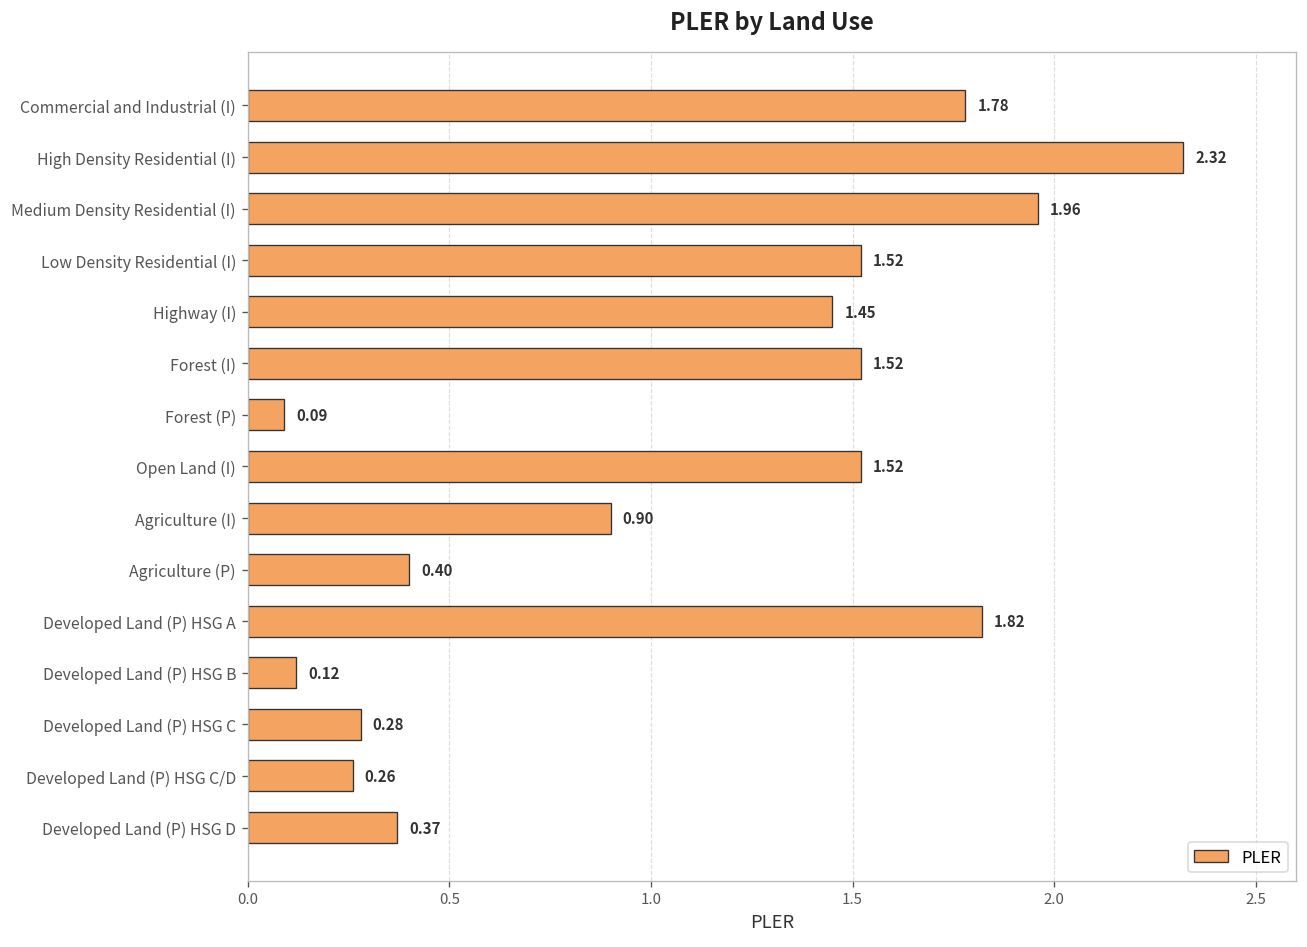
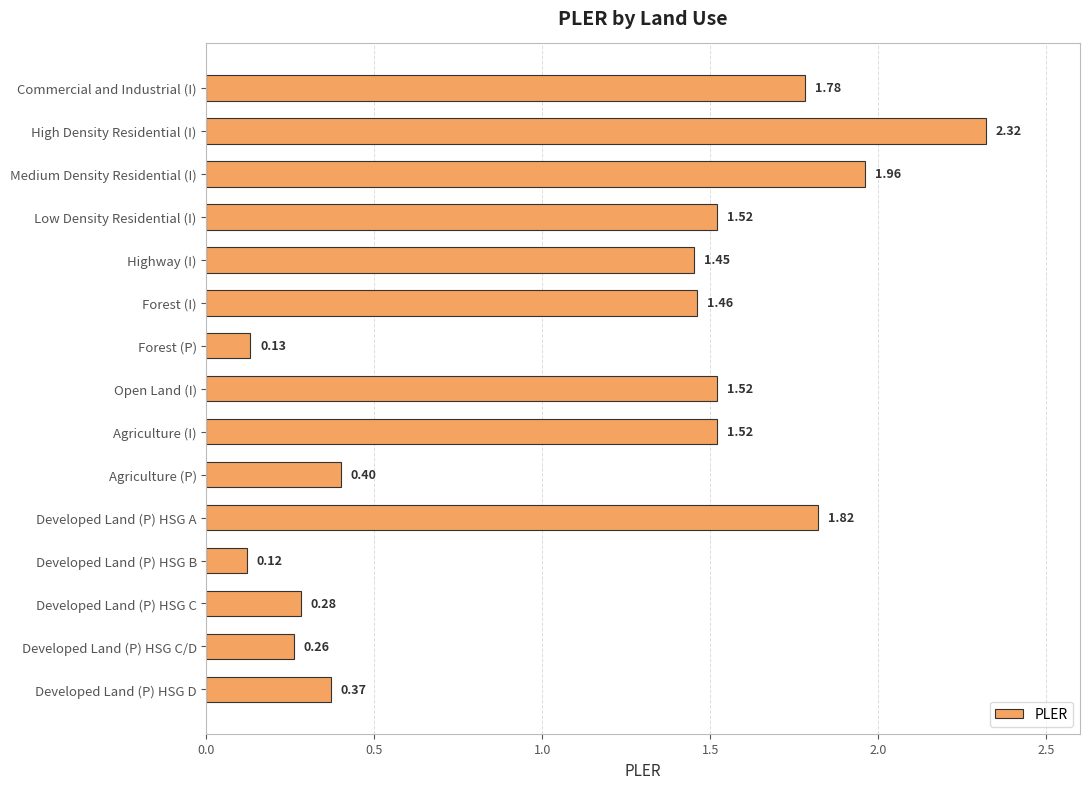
Forest (I): 1.52 -> 1.46
Forest (P): 0.09 -> 0.13
Agriculture (I): 0.90 -> 1.52
